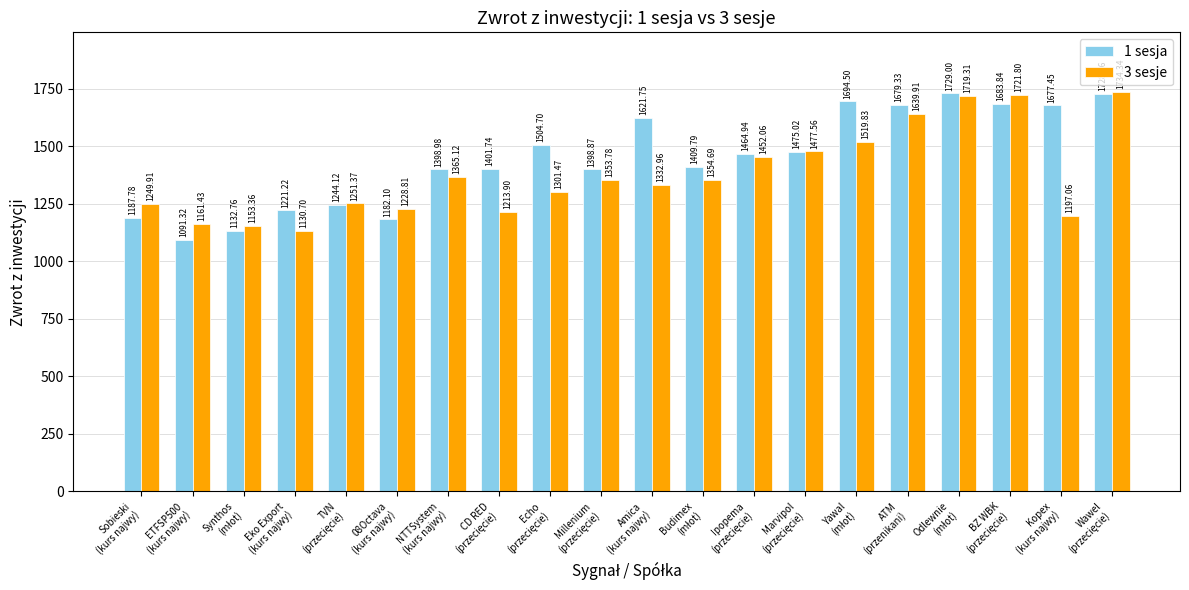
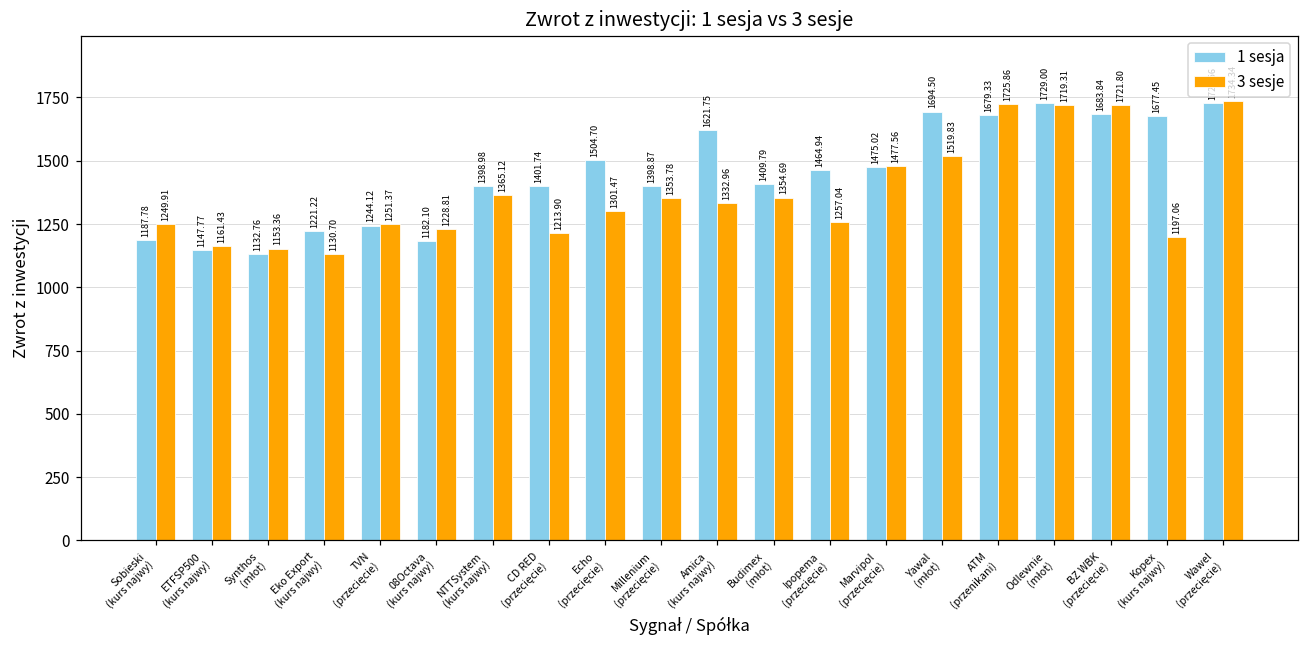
1 sesja, ETFSP500 (kurs najwy): 1091.32 -> 1147.77
3 sesje, Ipopema (przecięcie): 1452.06 -> 1257.04
3 sesje, ATM (przenikani): 1639.91 -> 1725.86
